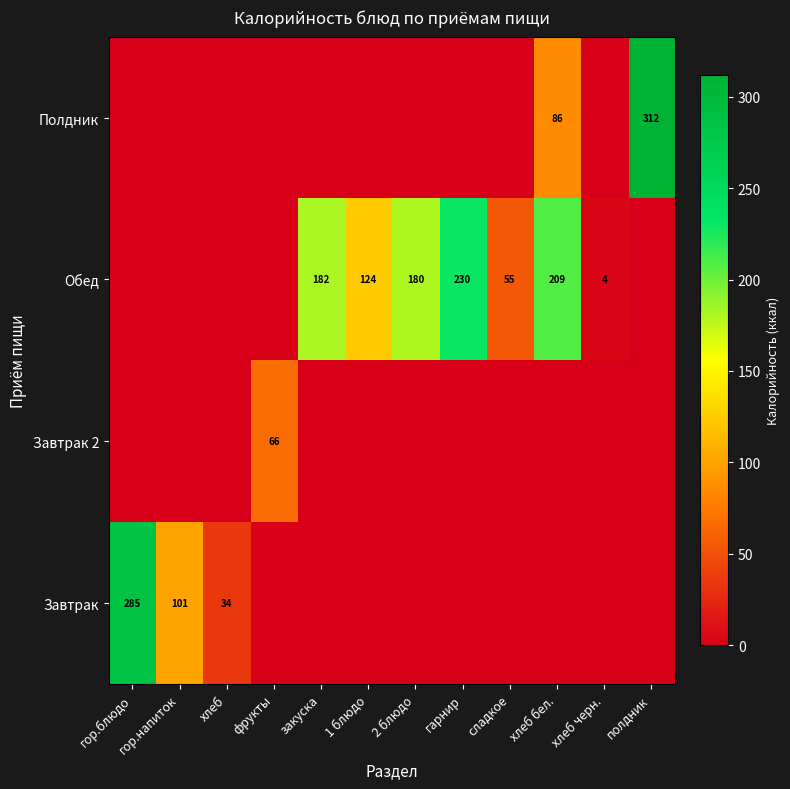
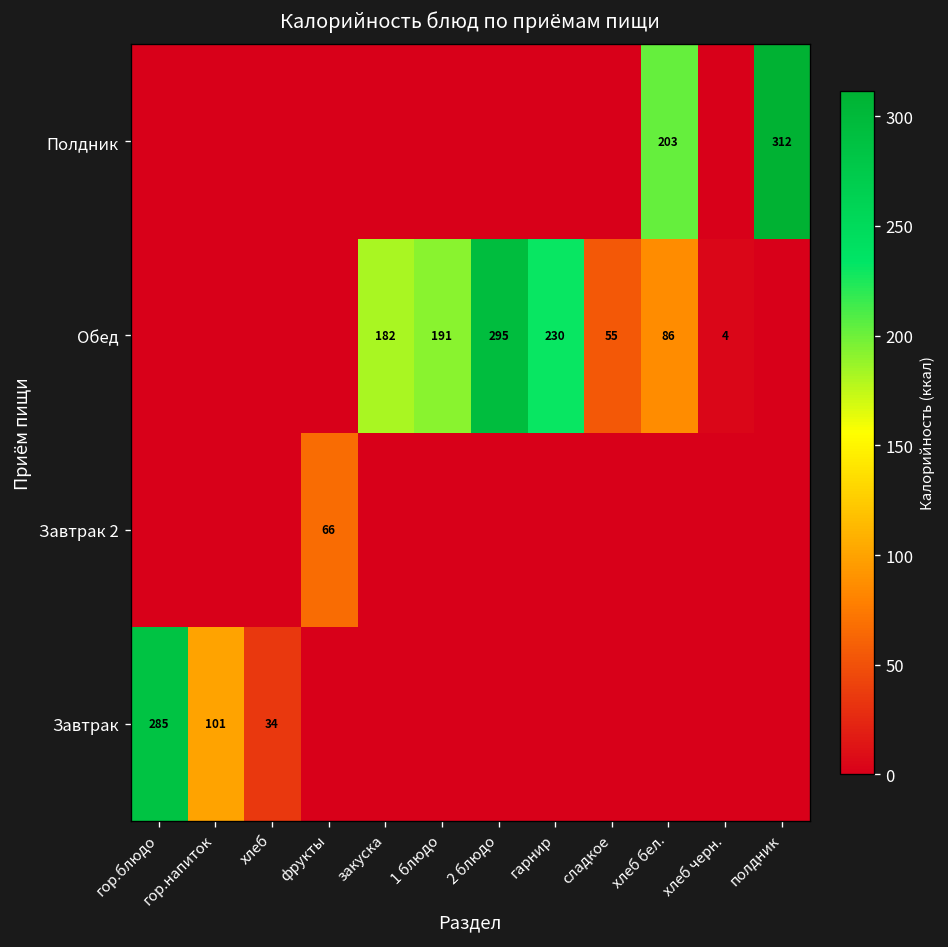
Полдник, хлеб бел.: 86 -> 203
Обед, 1 блюдо: 124 -> 191
Обед, 2 блюдо: 180 -> 295
Обед, хлеб бел.: 209 -> 86
